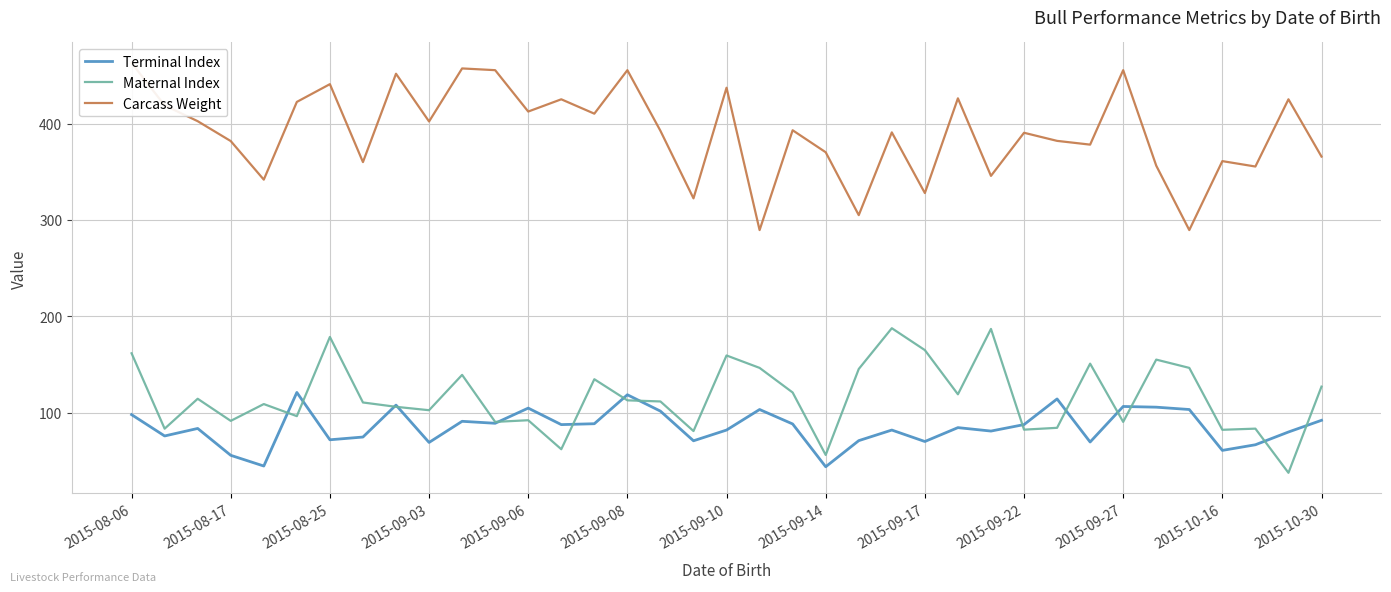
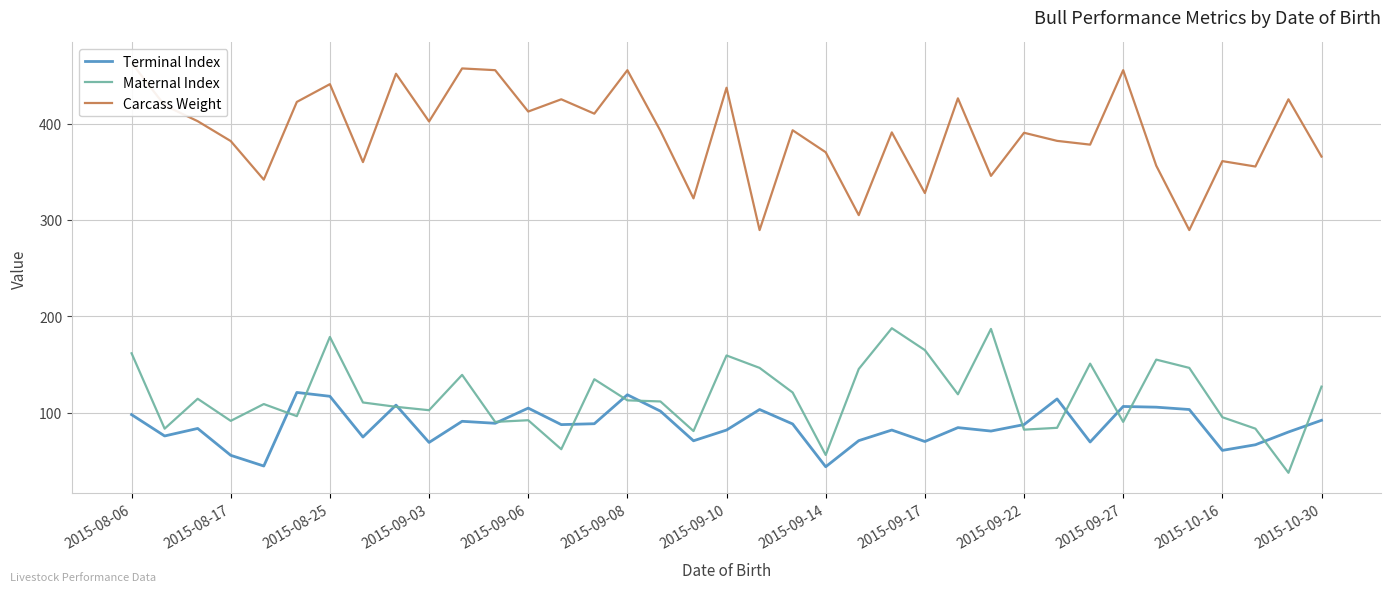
Terminal Index, 2015-08-25: 70 -> 120
Maternal Index, 2015-10-16: 80 -> 100
